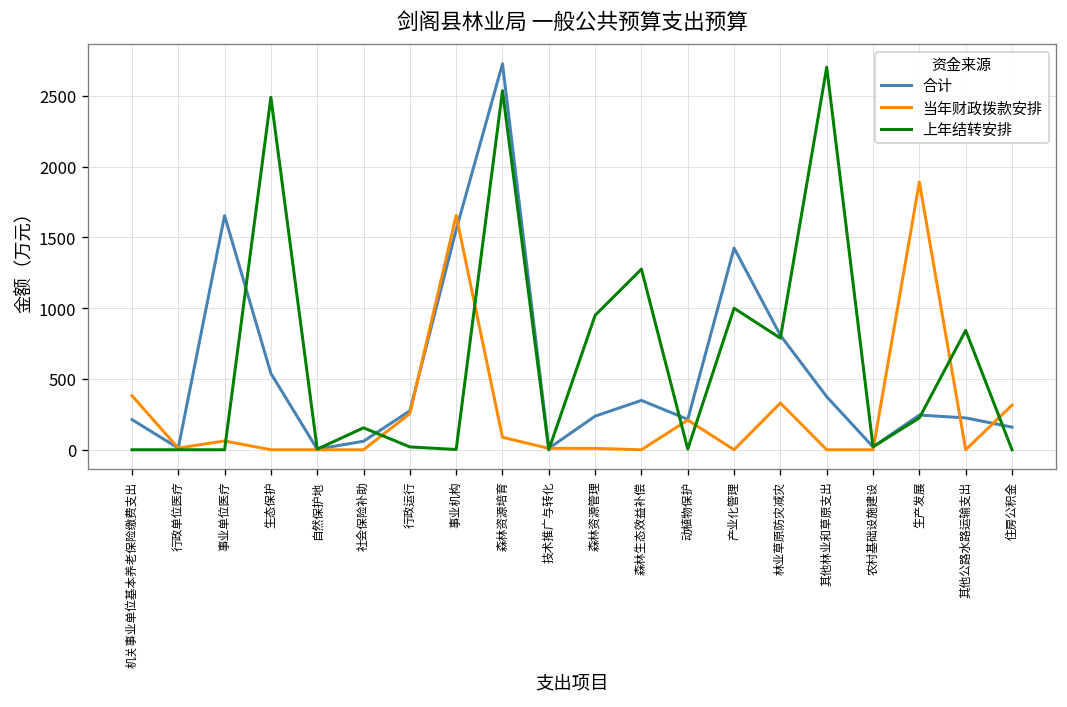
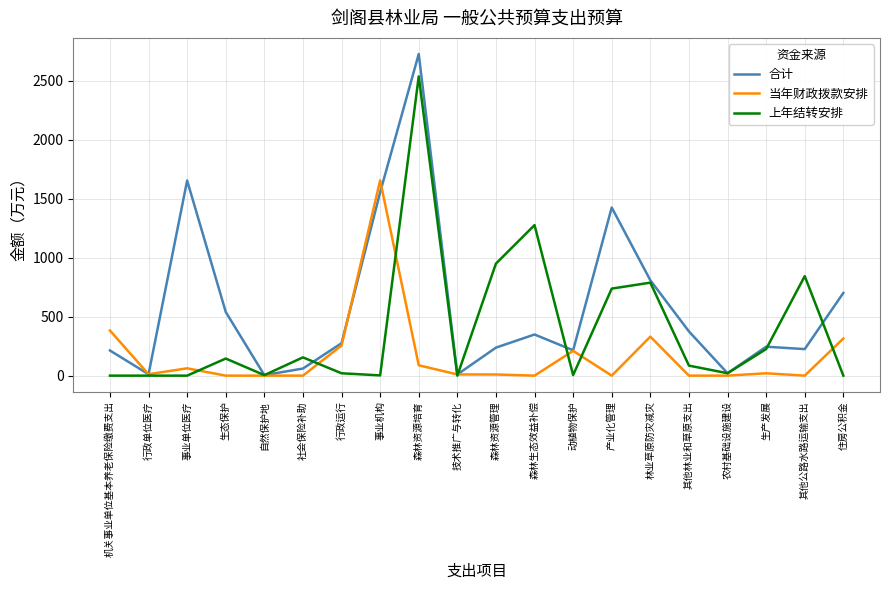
上年结转安排, 生态保护: 2490 -> 150
上年结转安排, 产业化管理: 1000 -> 740
上年结转安排, 其他林业和草原支出: 2700 -> 90
当年财政拨款安排, 生产发展: 1890 -> 20
合计, 住房公积金: 160 -> 700
